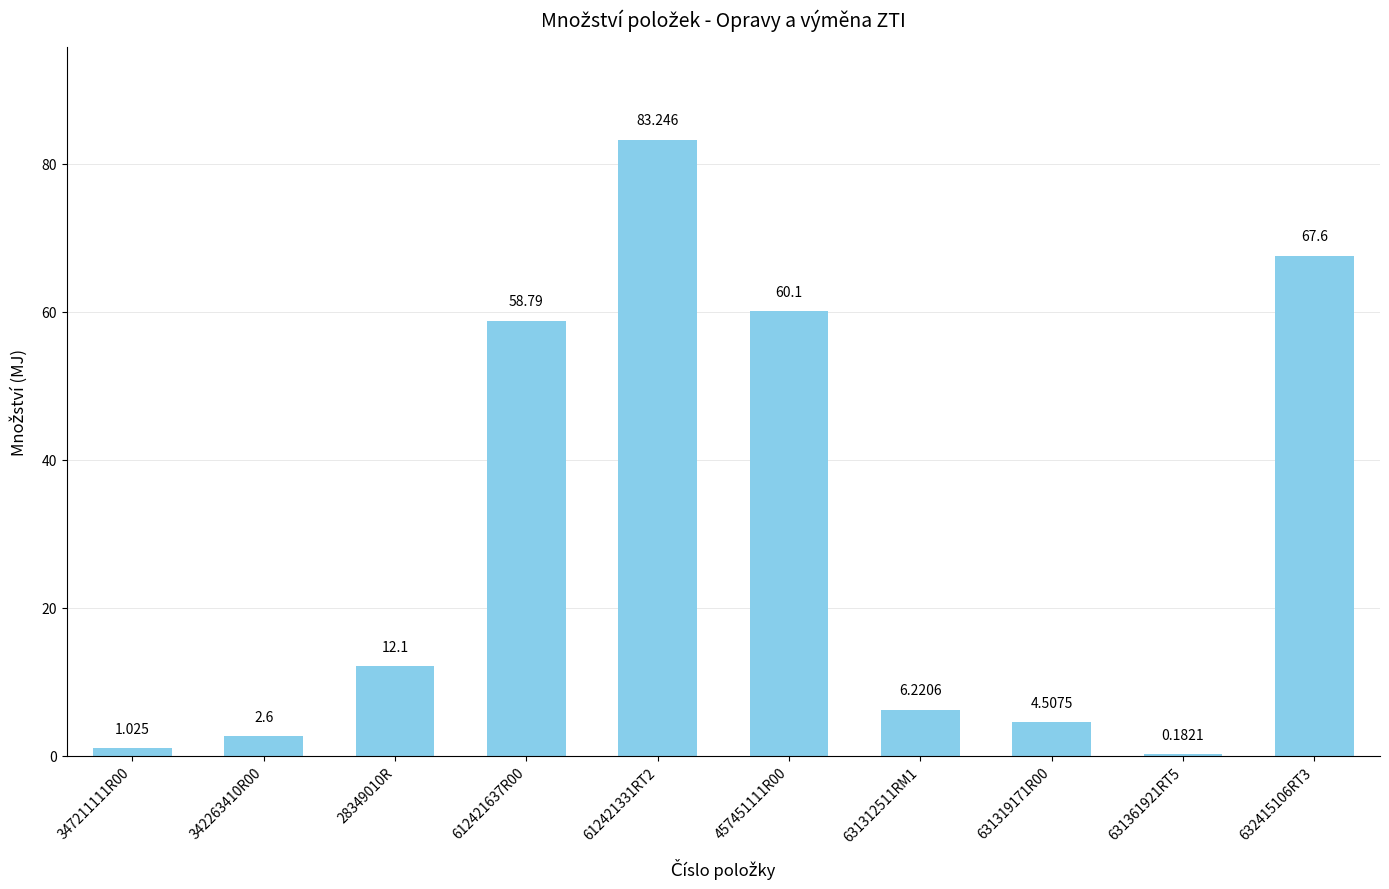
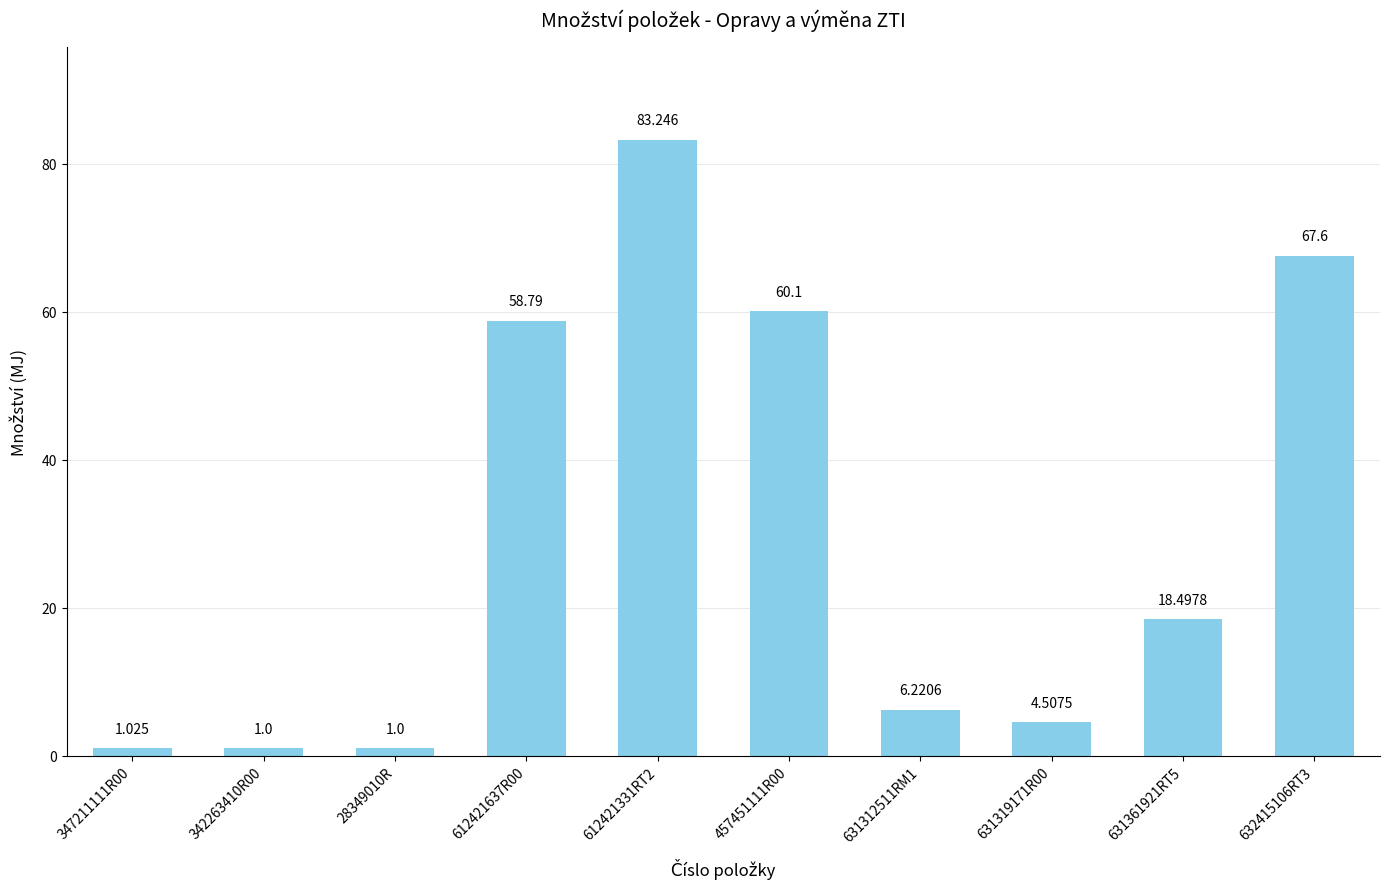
342263410R00: 2.6 -> 1.0
28349010R: 12.1 -> 1.0
631361921RT5: 0.1821 -> 18.4978
